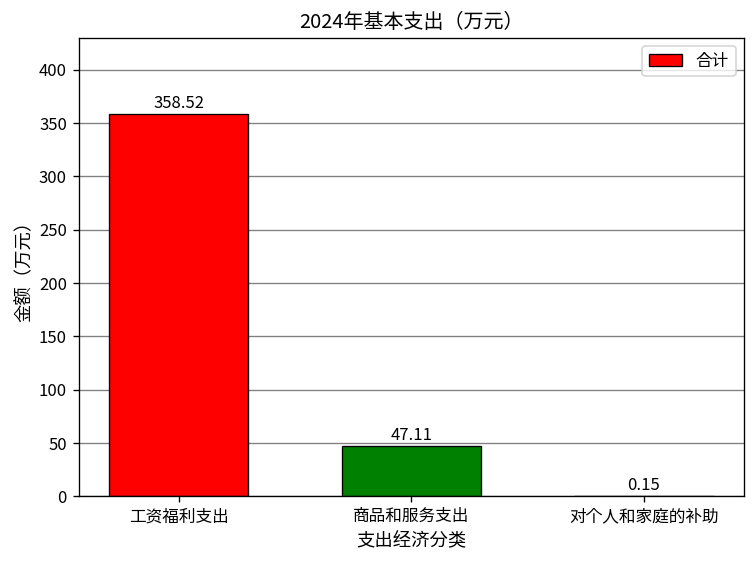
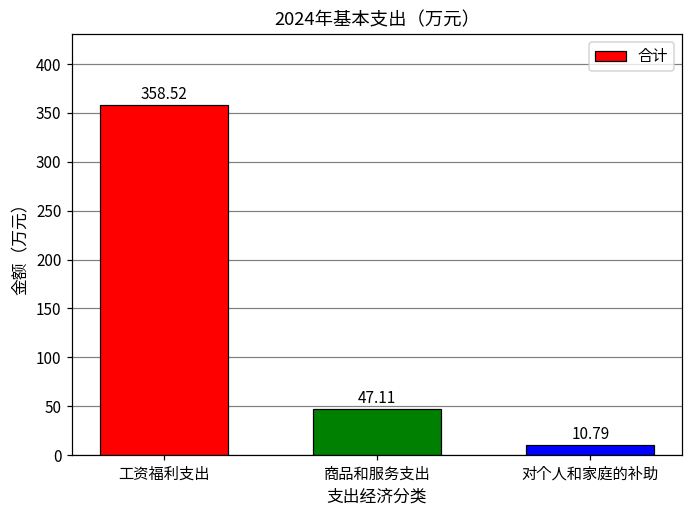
对个人和家庭的补助: 0.15 -> 10.79
